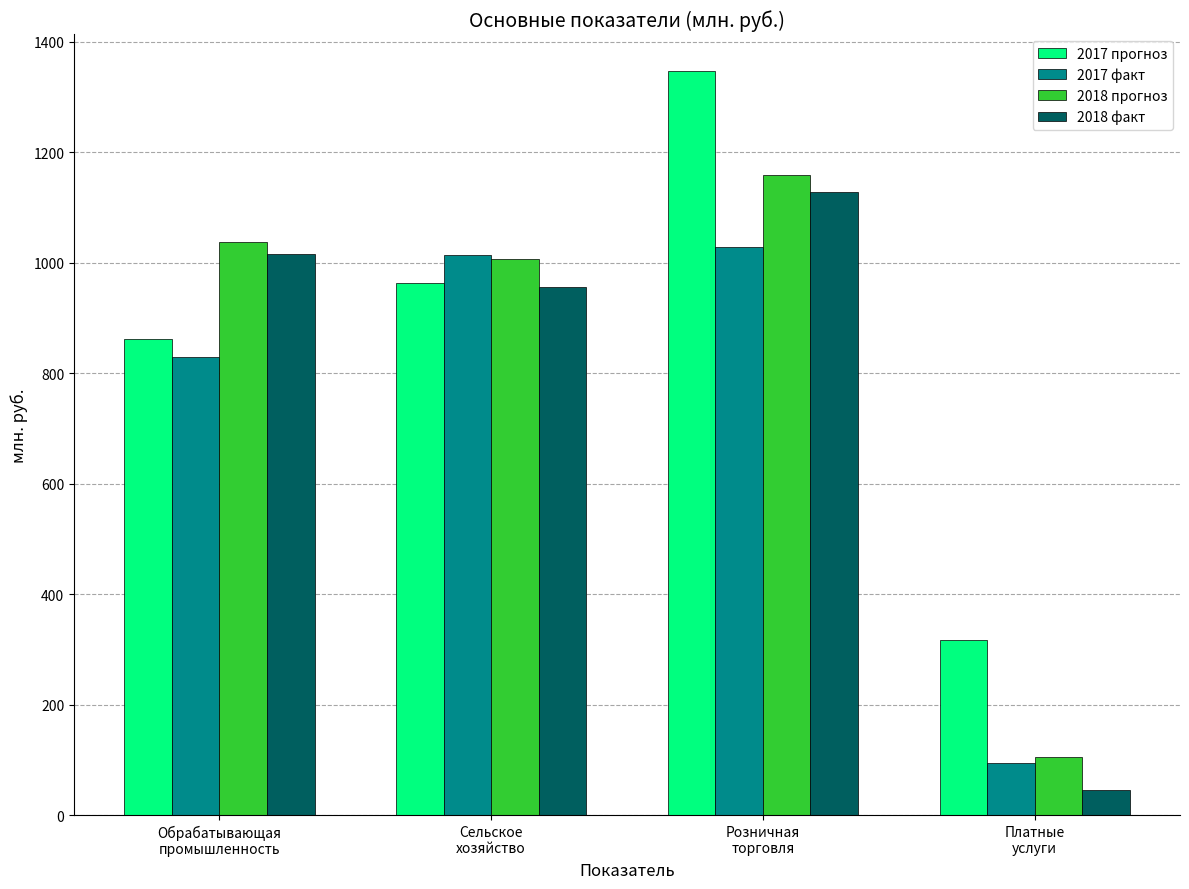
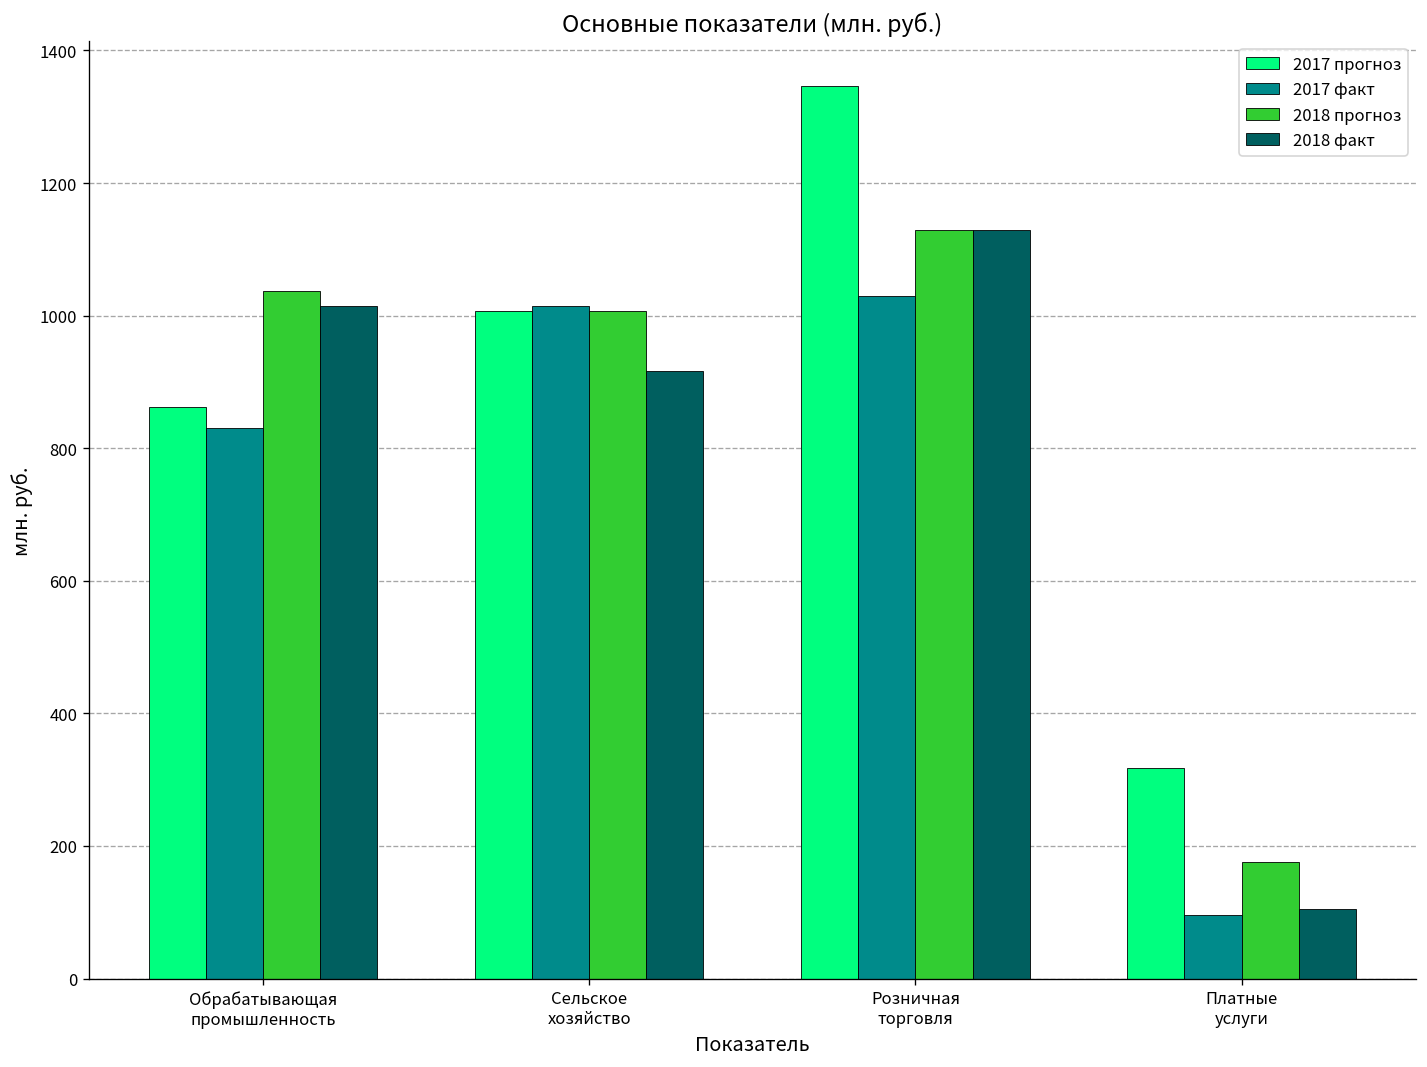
2017 прогноз, Сельское хозяйство: 960 -> 1010
2018 факт, Сельское хозяйство: 960 -> 920
2018 прогноз, Розничная торговля: 1160 -> 1130
2018 прогноз, Платные услуги: 100 -> 180
2018 факт, Платные услуги: 50 -> 100
